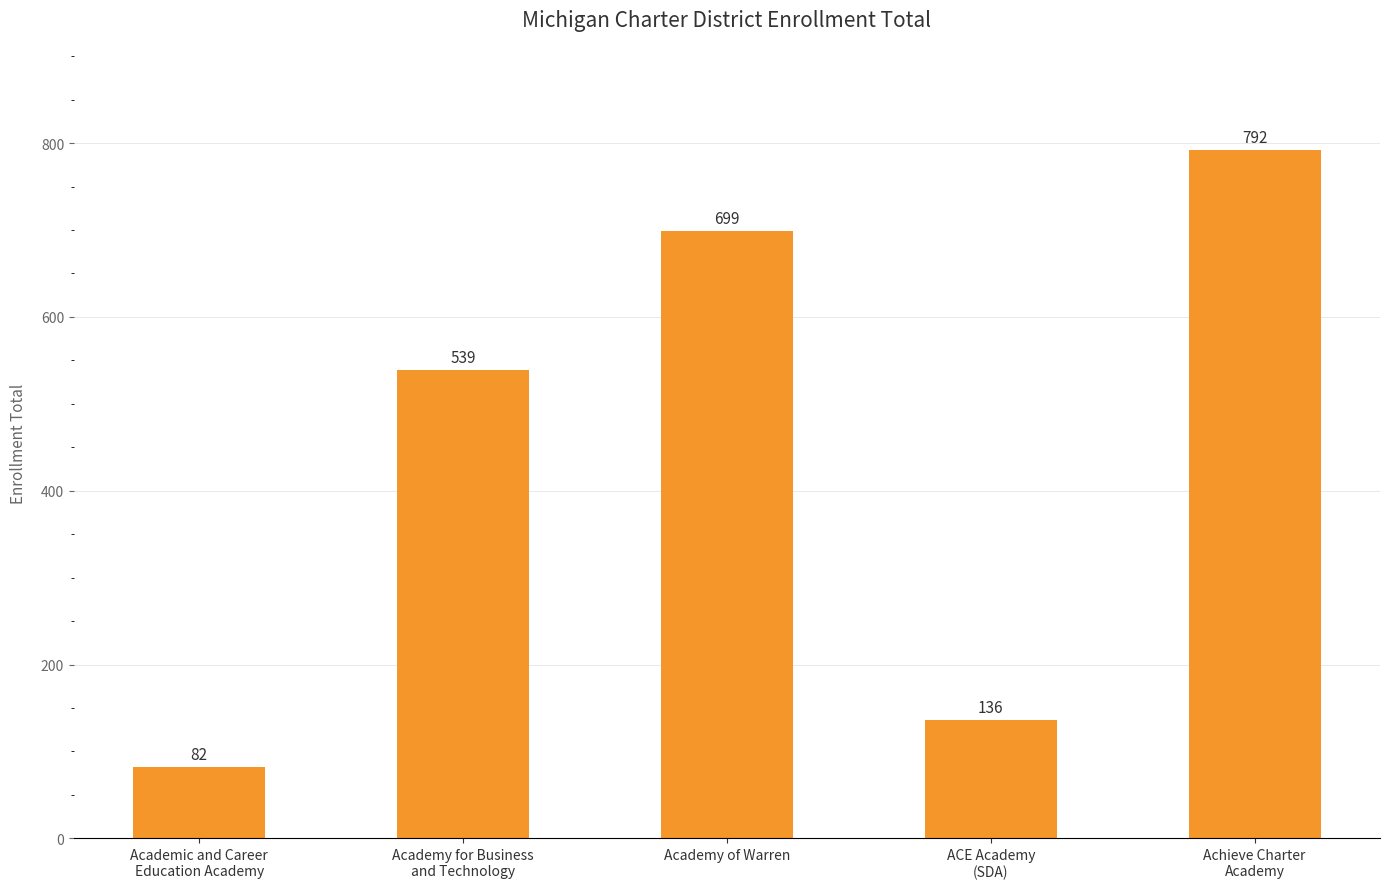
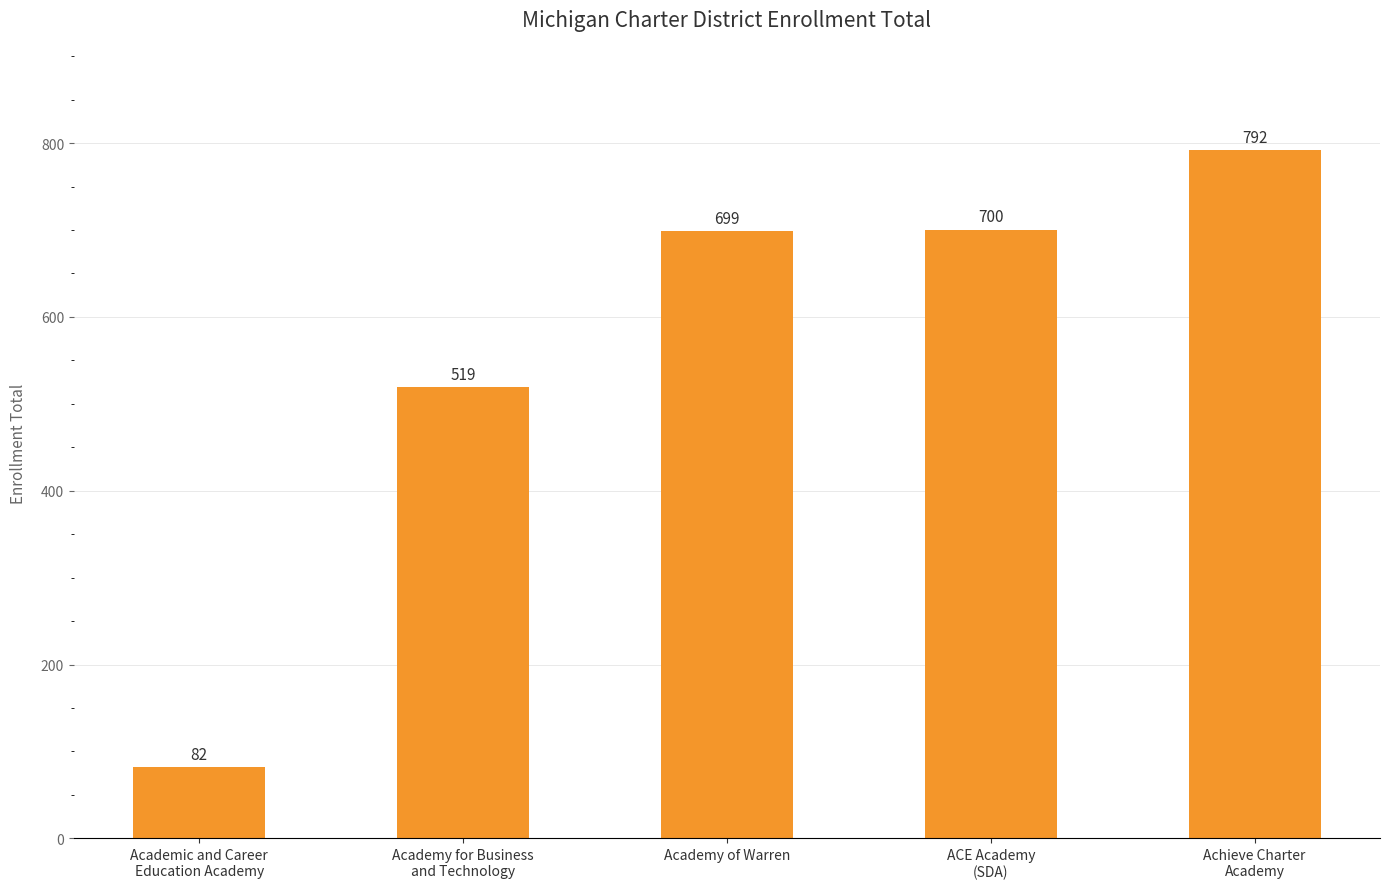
Academy for Business and Technology: 539 -> 519
ACE Academy (SDA): 136 -> 700
